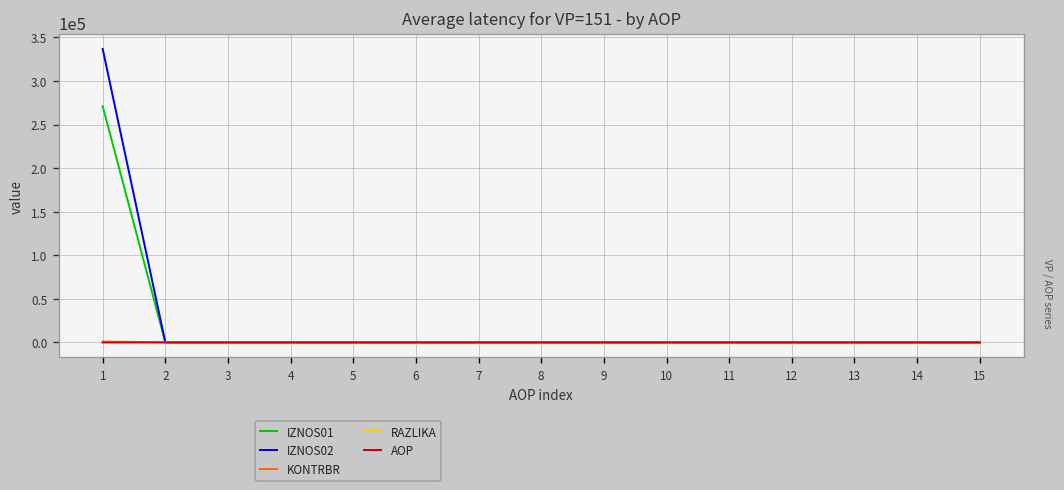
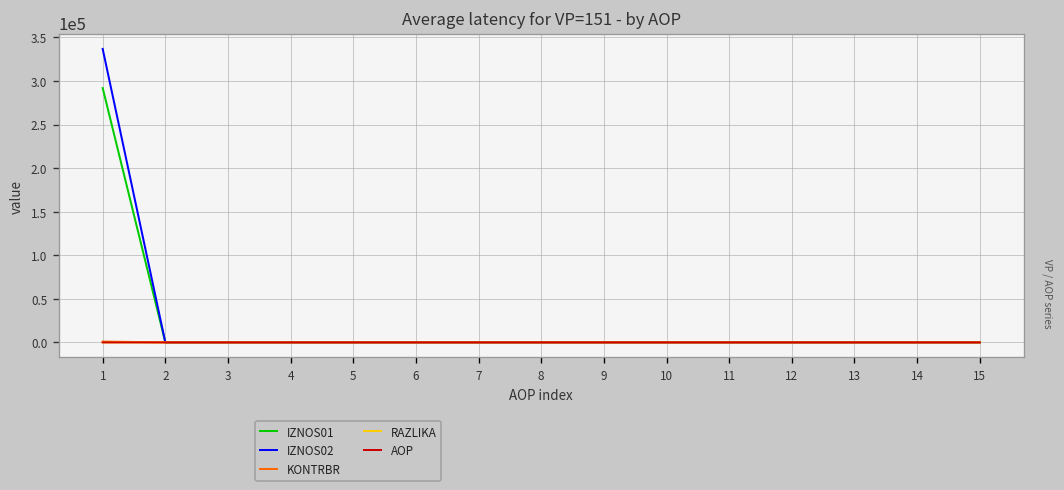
IZNOS01, 1: 270000 -> 290000
